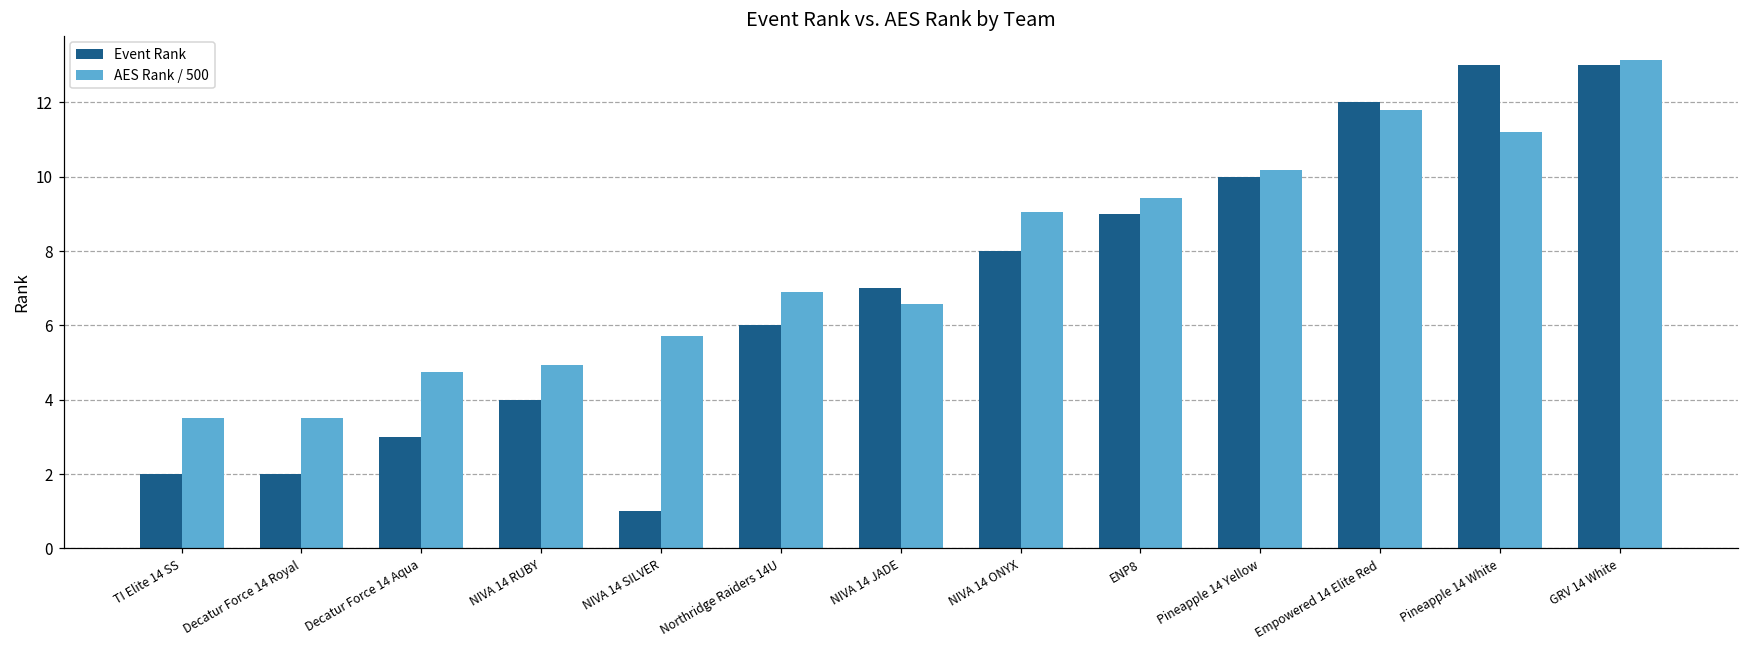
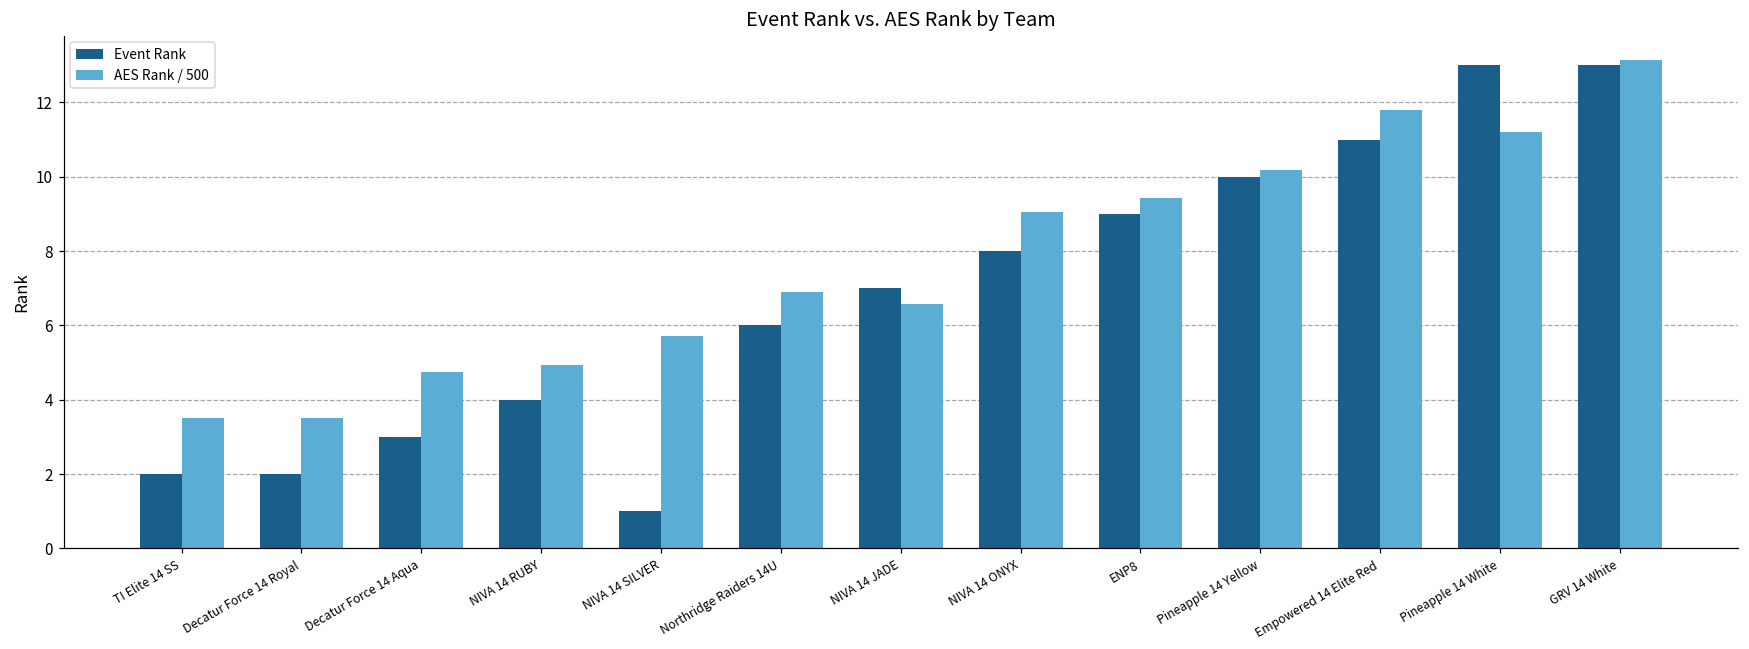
Event Rank, Empowered 14 Elite Red: 12 -> 11
